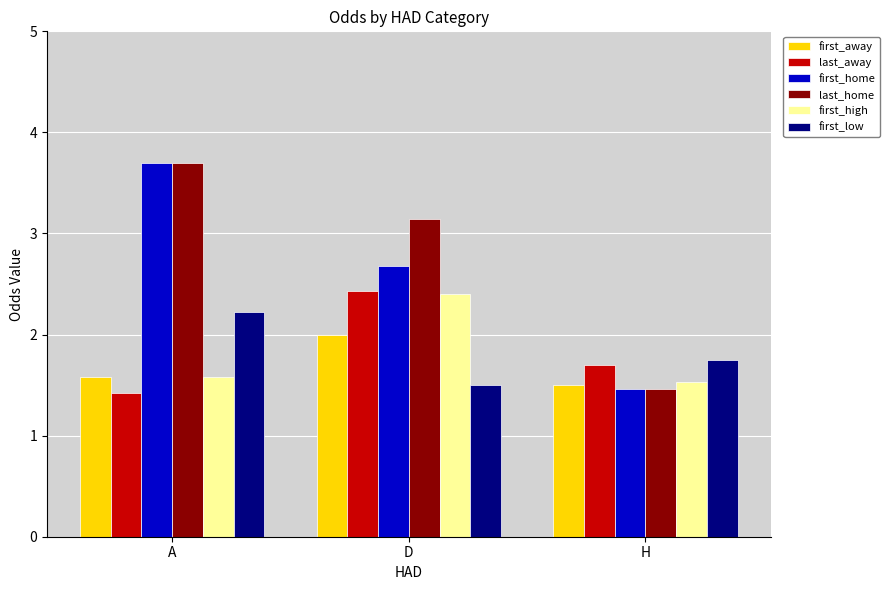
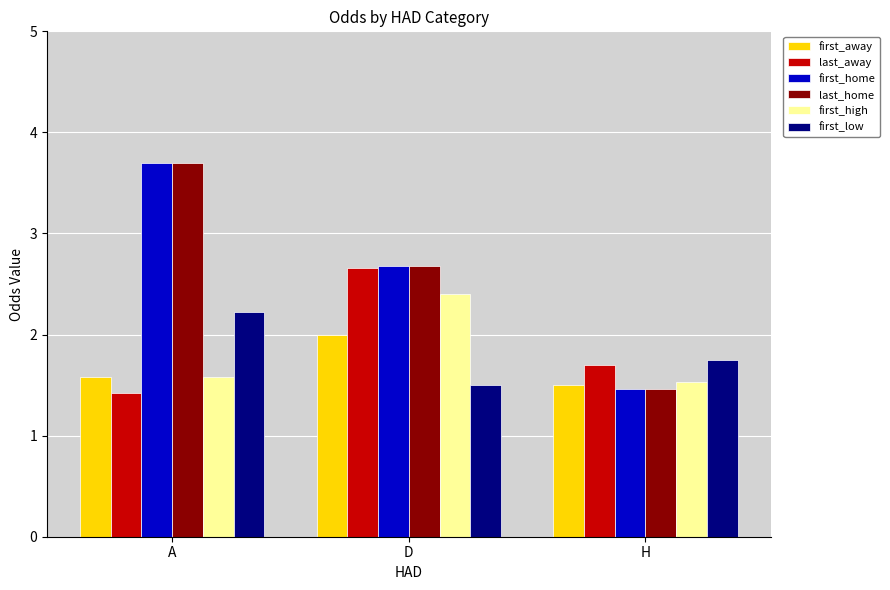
last_away, D: 2.43 -> 2.66
last_home, D: 3.14 -> 2.68
